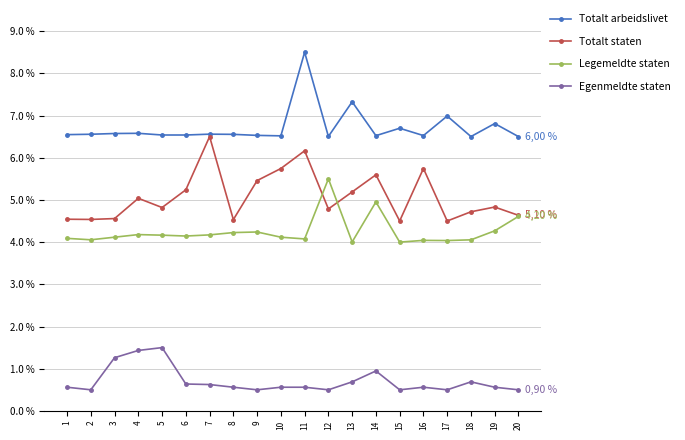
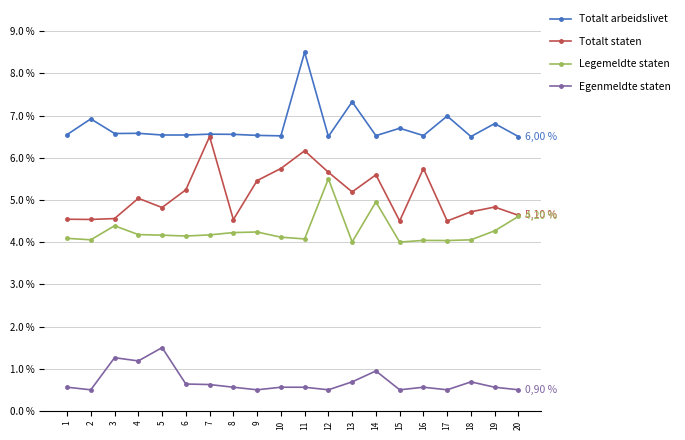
Totalt arbeidslivet, 2: 6.6 % -> 6.9 %
Legemeldte staten, 3: 4.1 % -> 4.4 %
Egenmeldte staten, 4: 1.4 % -> 1.2 %
Totalt staten, 12: 4.8 % -> 5.7 %
